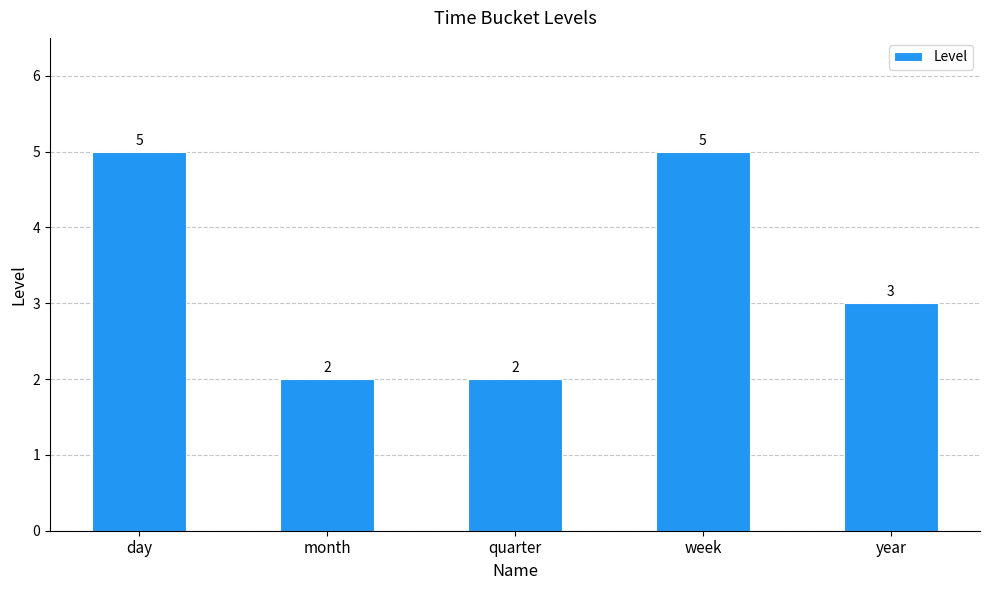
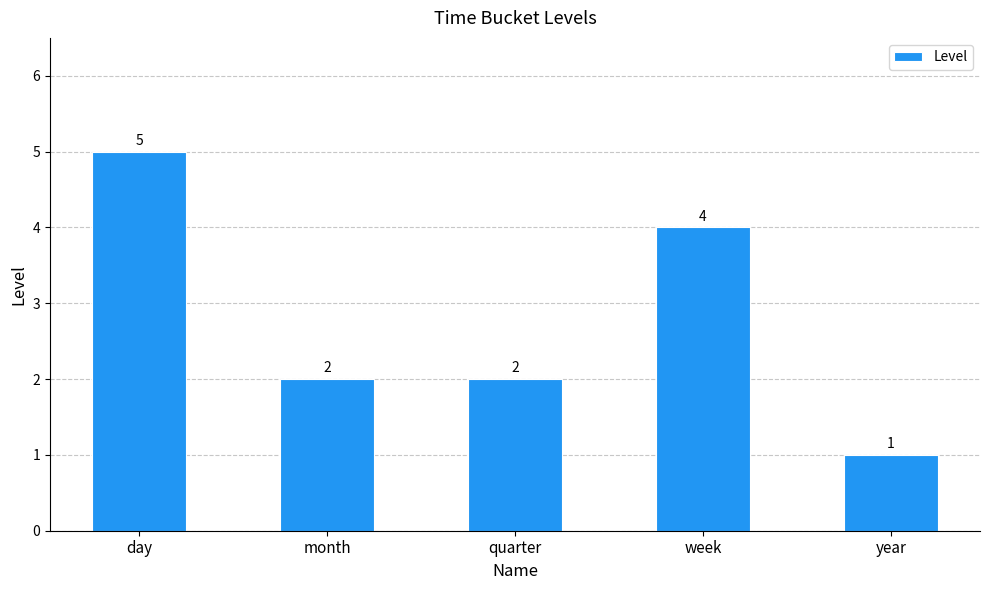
week: 5 -> 4
year: 3 -> 1
